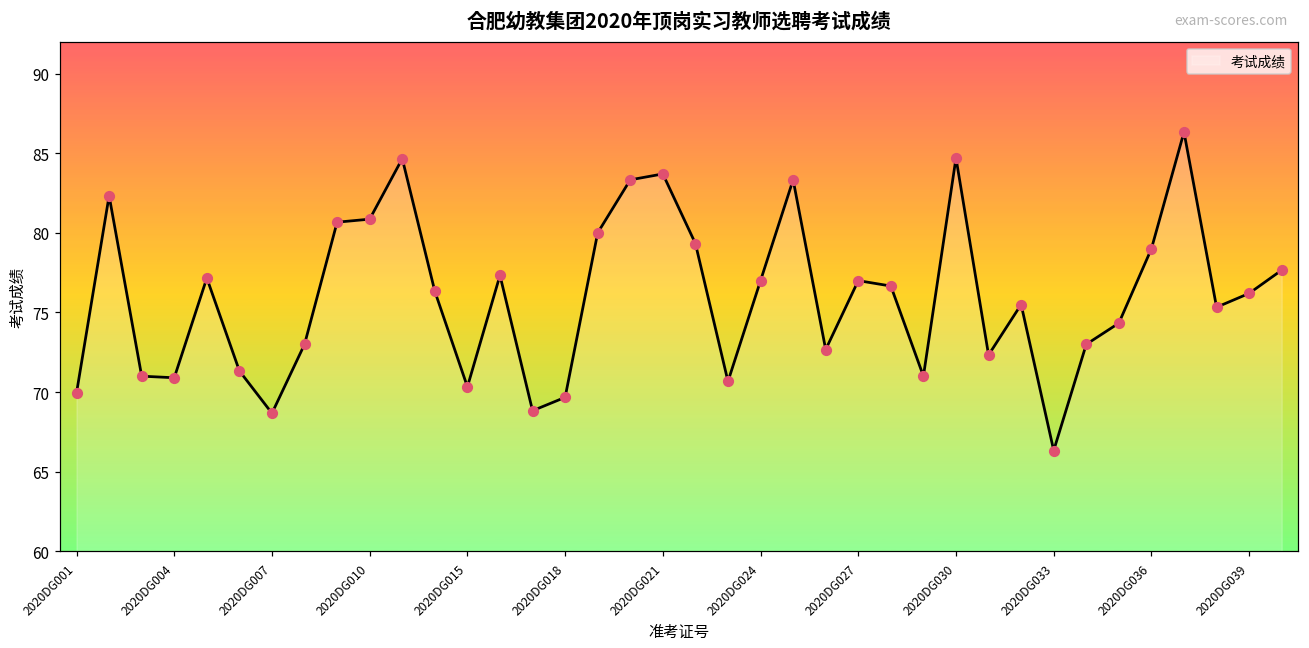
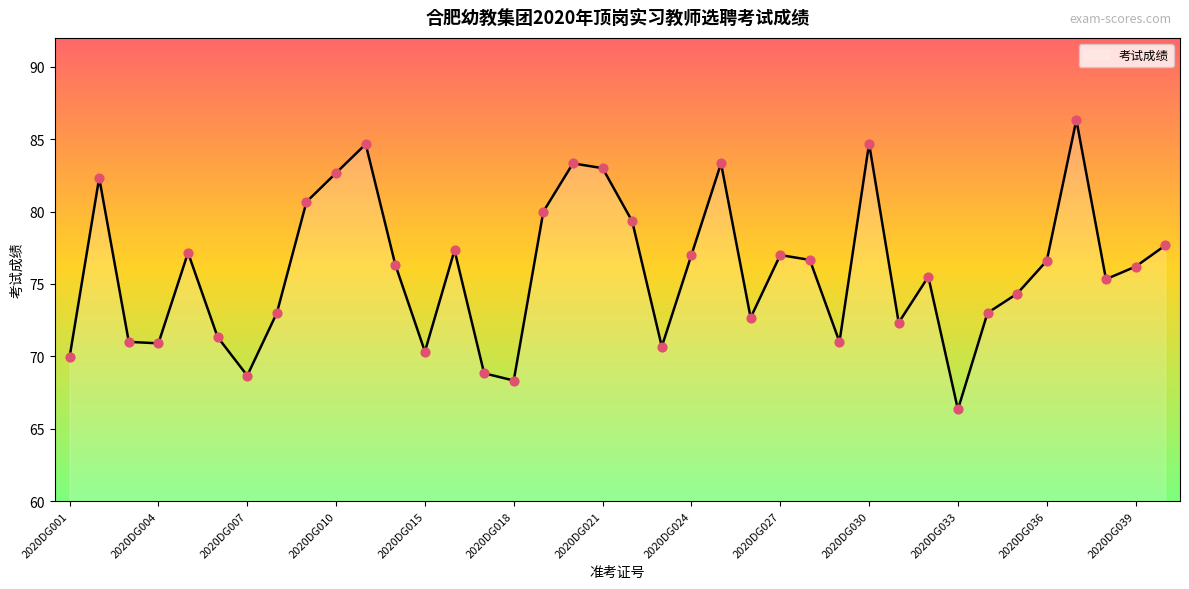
2020DG010: 80.9 -> 82.7
2020DG018: 69.7 -> 68.3
2020DG021: 83.7 -> 83.0
2020DG036: 79.0 -> 76.6
